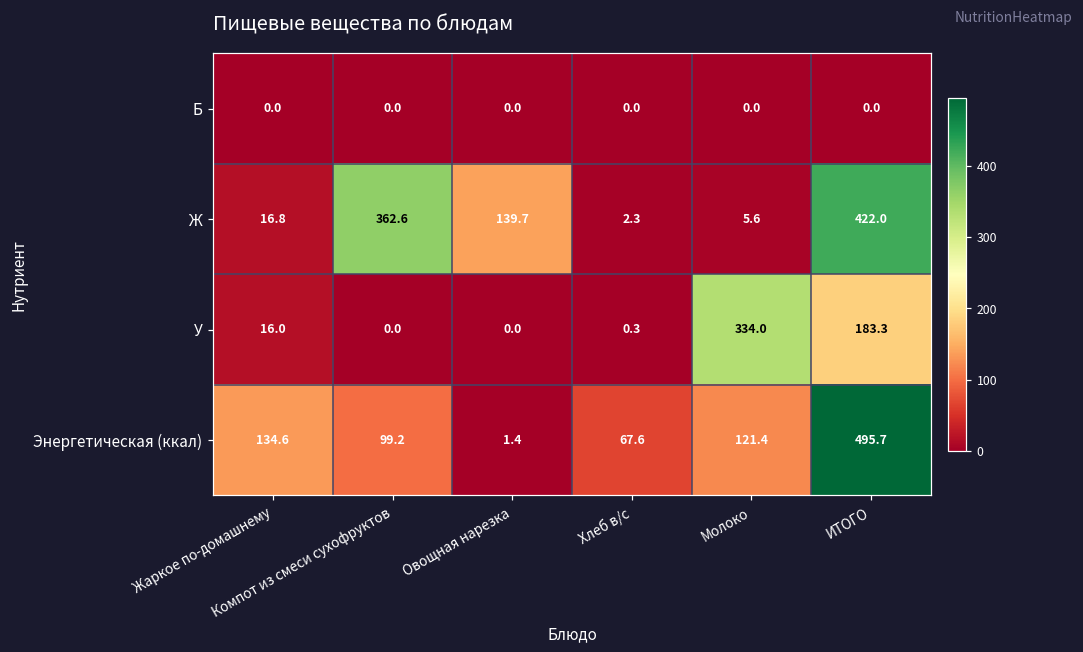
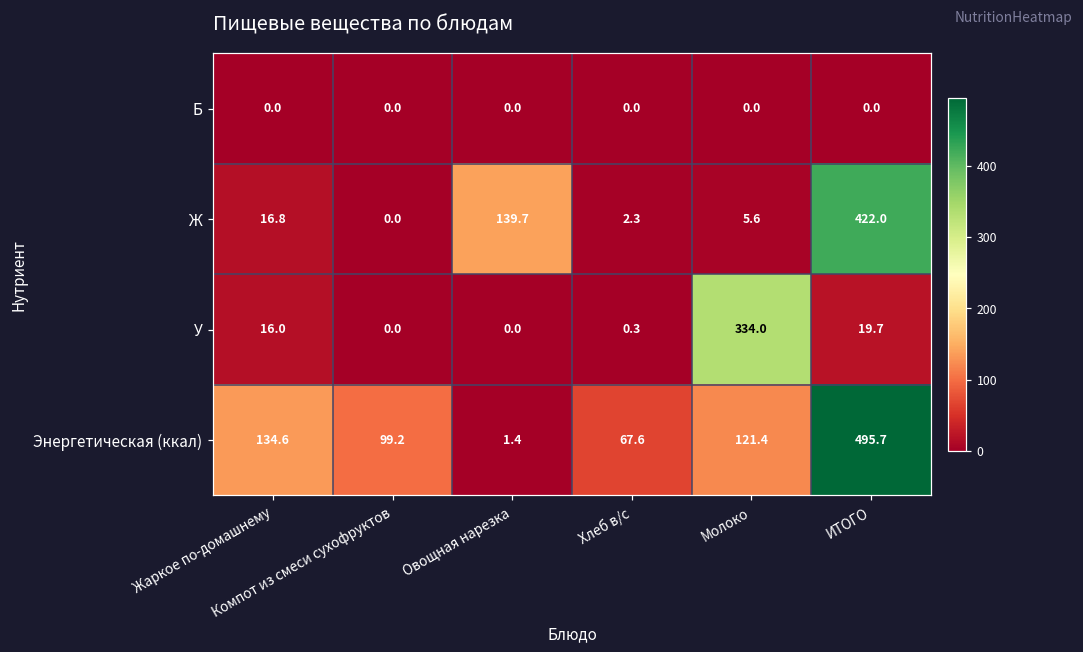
Ж, Компот из смеси сухофруктов: 362.6 -> 0.0
У, ИТОГО: 183.3 -> 19.7
